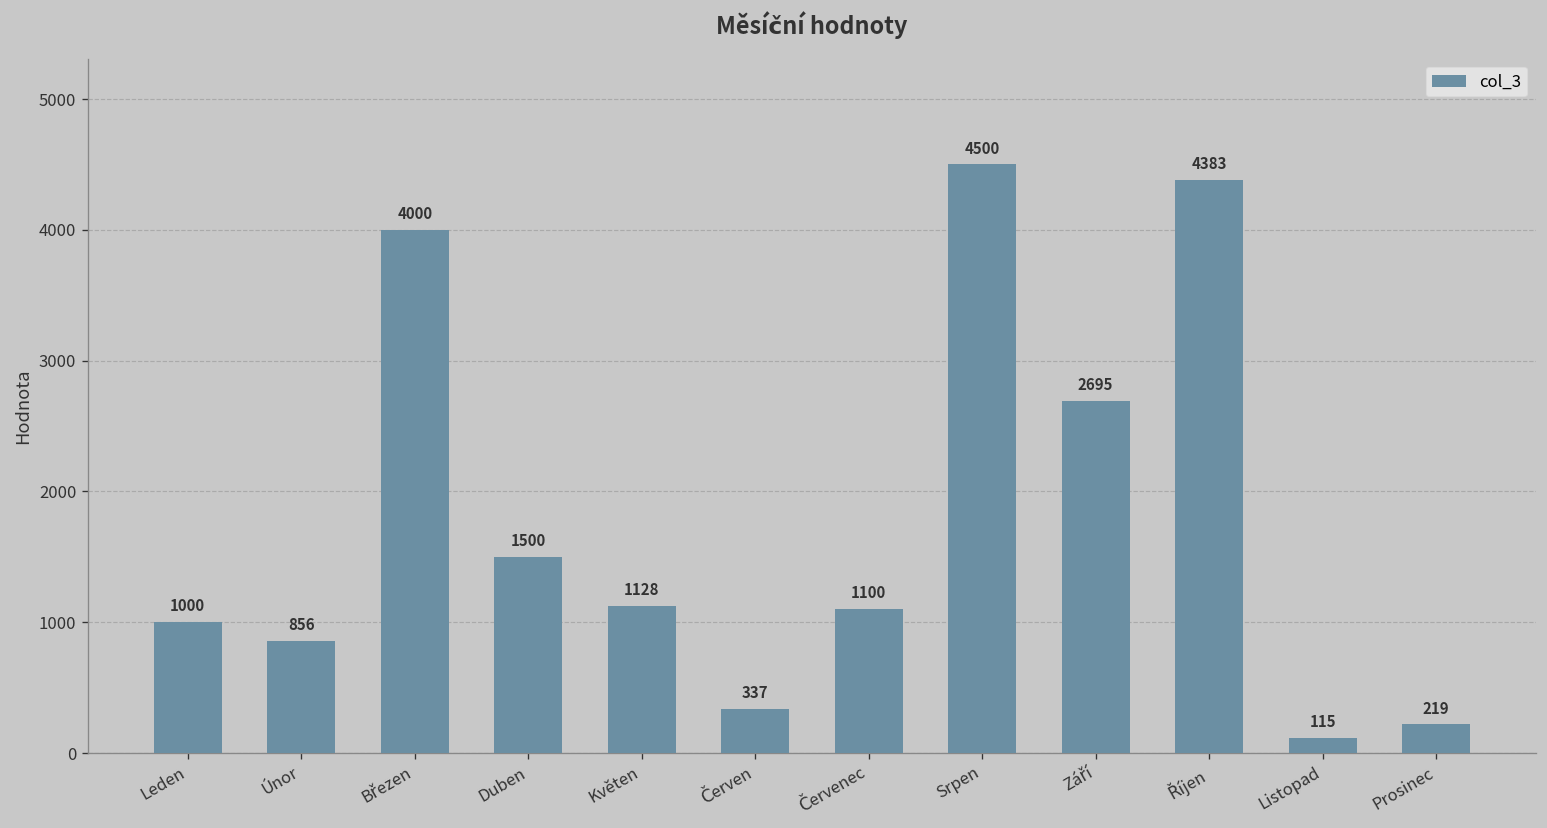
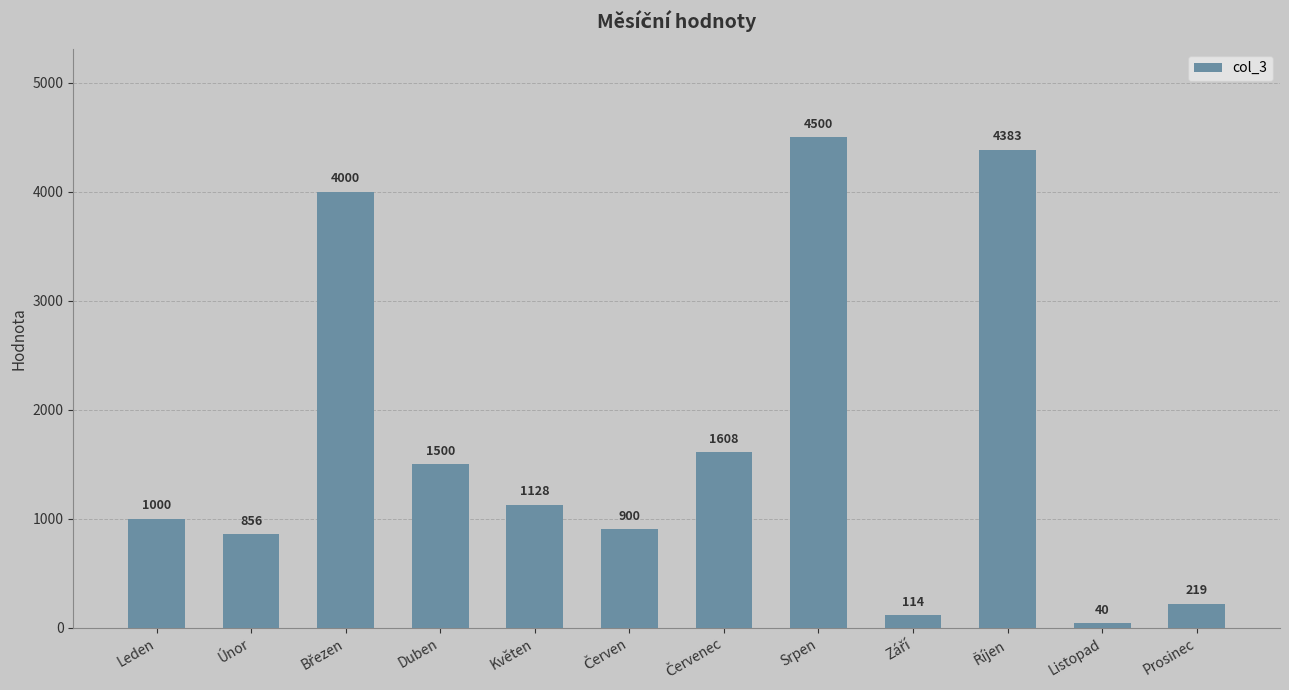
Červen: 337 -> 900
Červenec: 1100 -> 1608
Září: 2695 -> 114
Listopad: 115 -> 40
